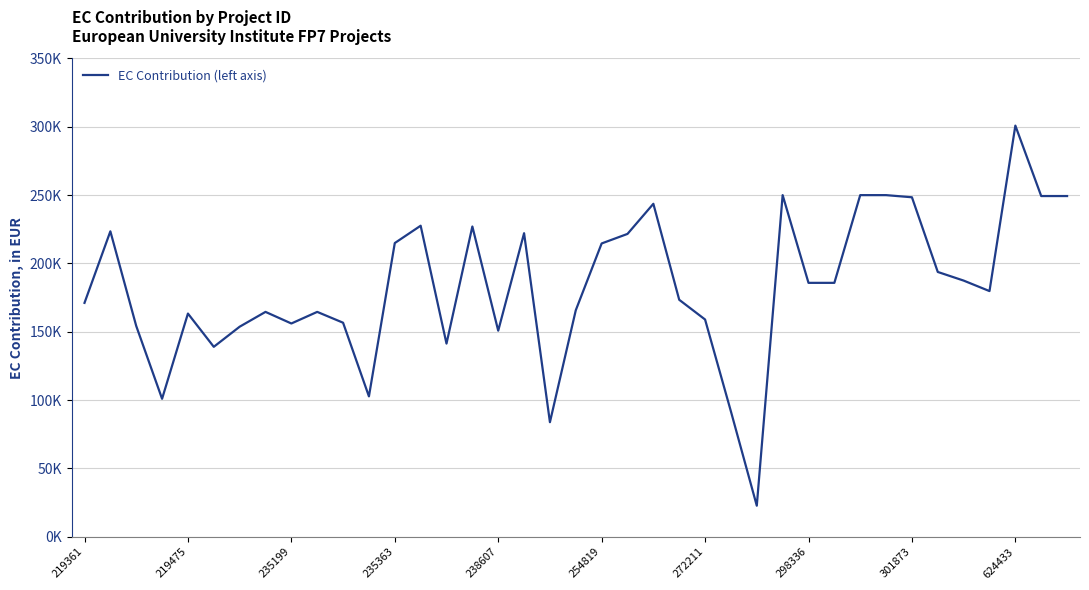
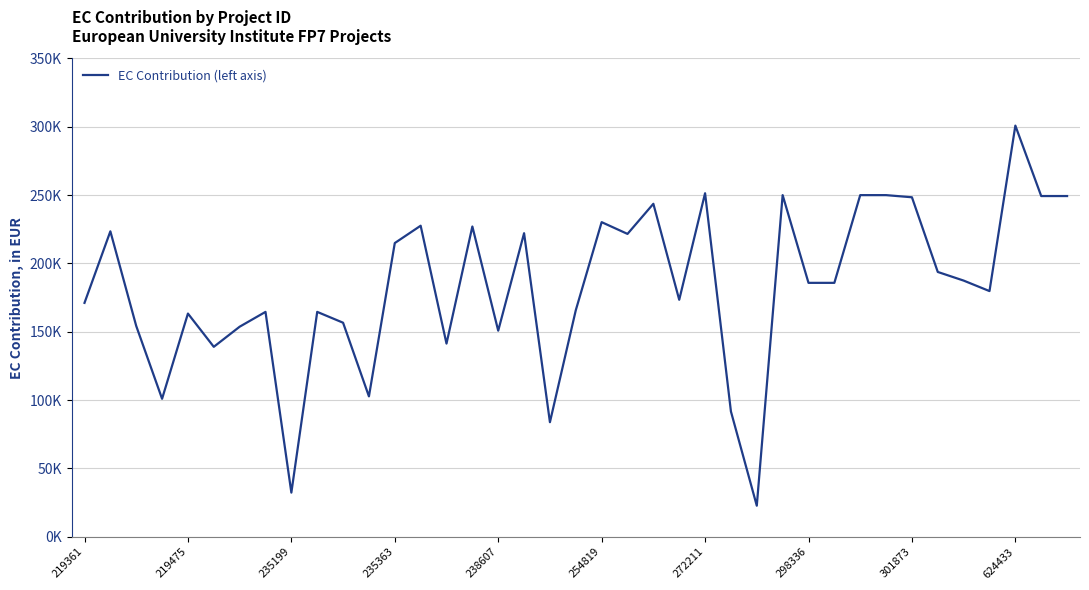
235199: 156000 -> 32000
254819: 215000 -> 230000
272211: 159000 -> 251000
